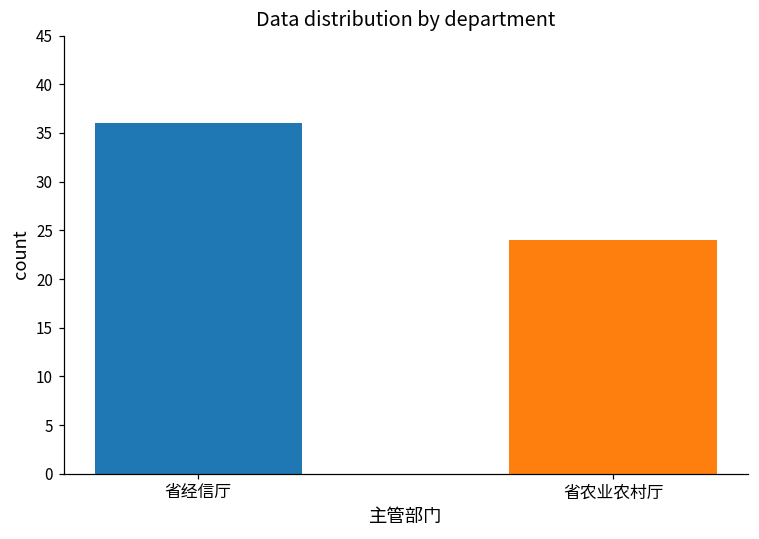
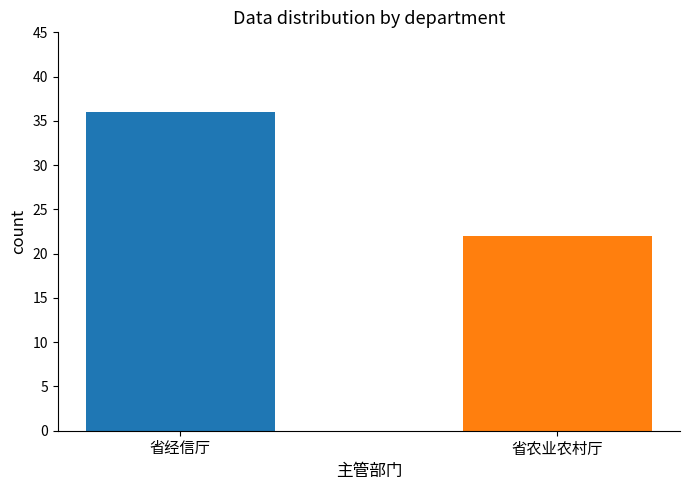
省农业农村厅: 24 -> 22
